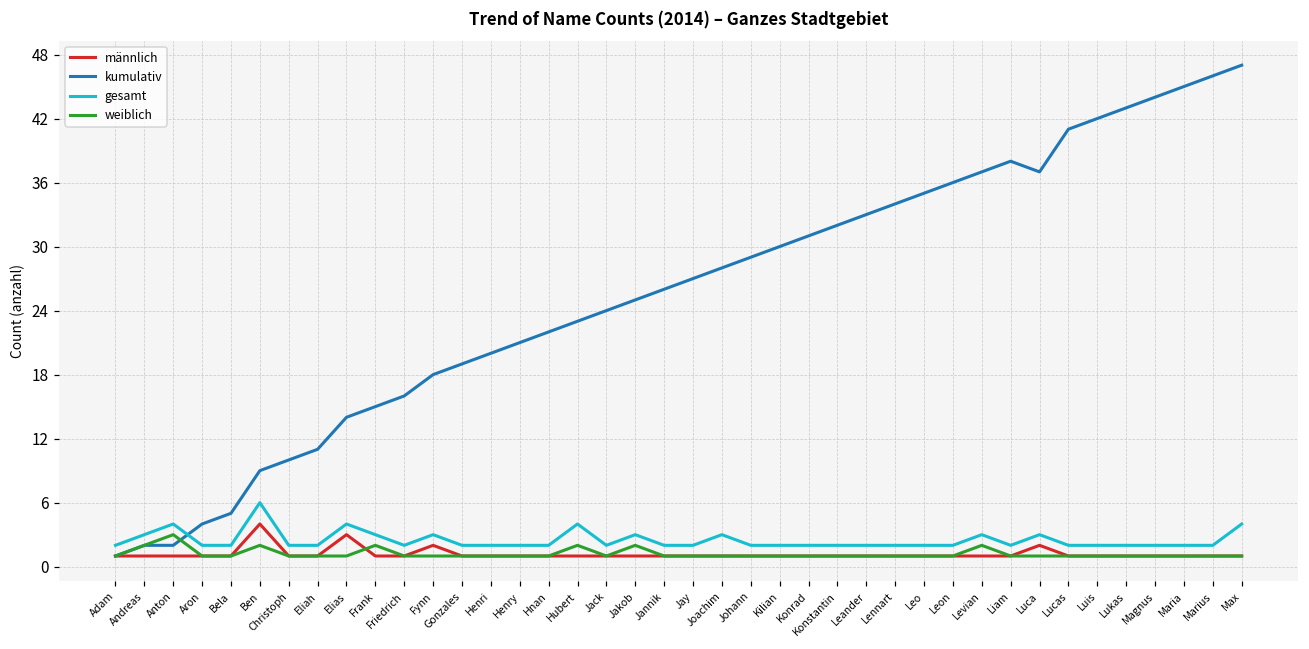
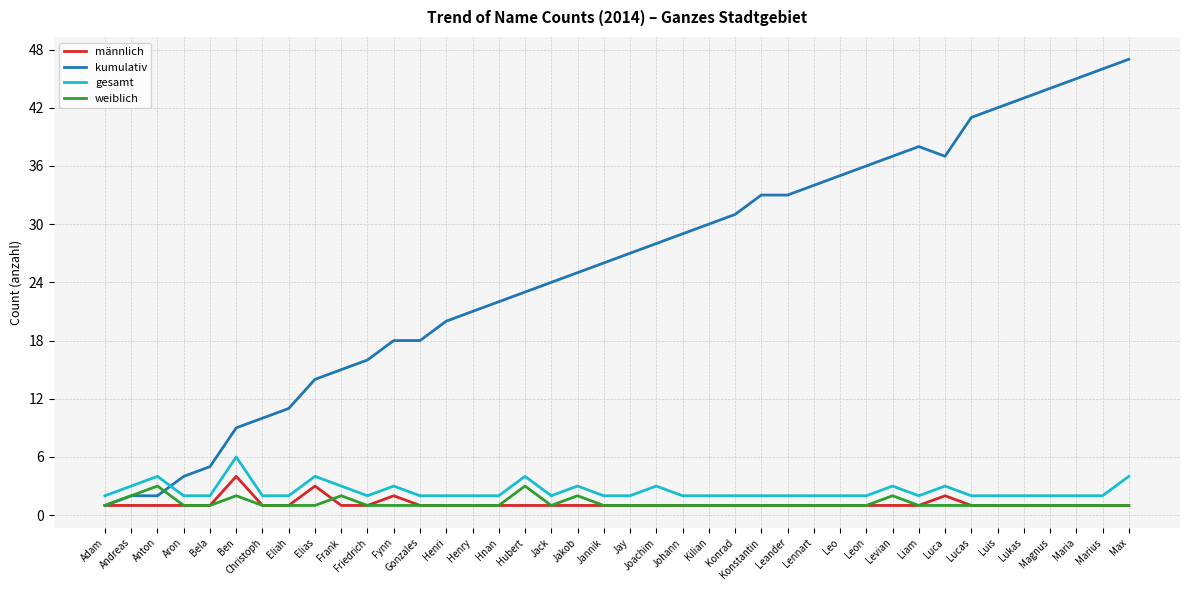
kumulativ, Gonzales: 19 -> 18
weiblich, Hubert: 2 -> 3
kumulativ, Konstantin: 32 -> 33
